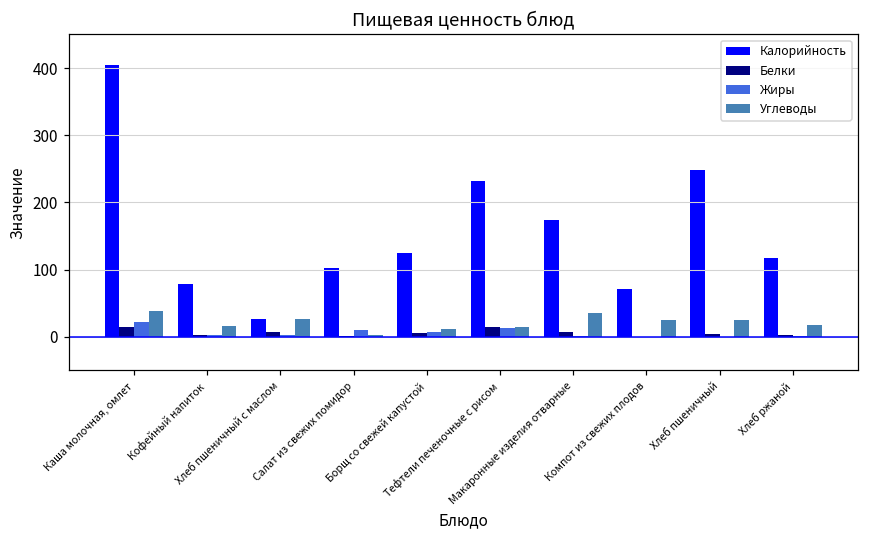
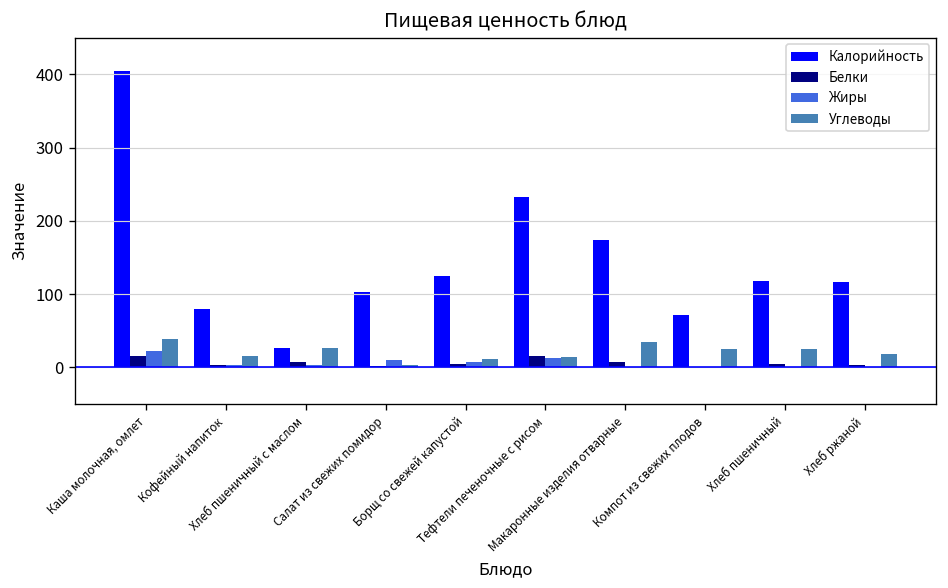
Калорийность, Хлеб пшеничный: 250 -> 120
